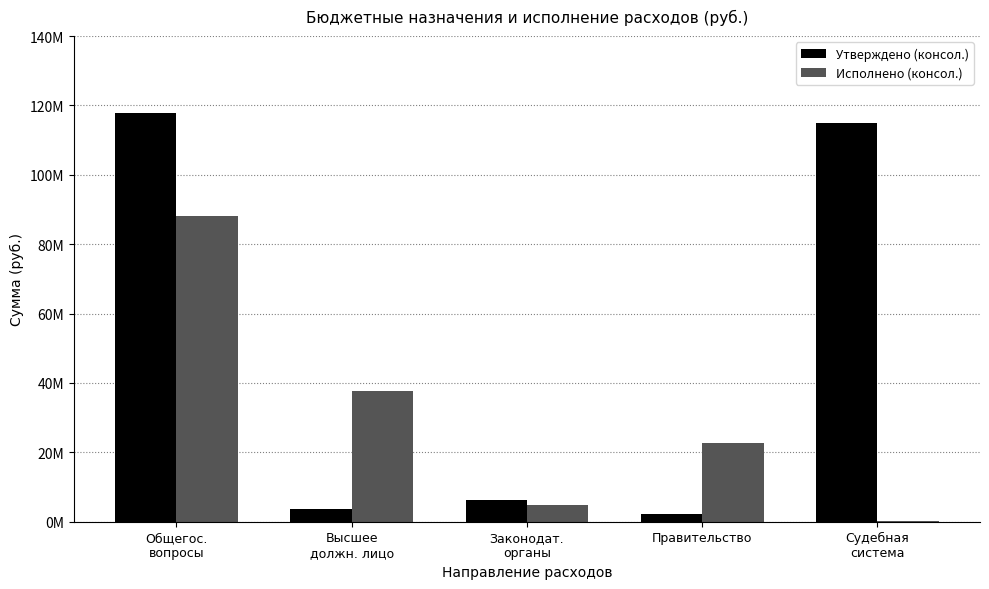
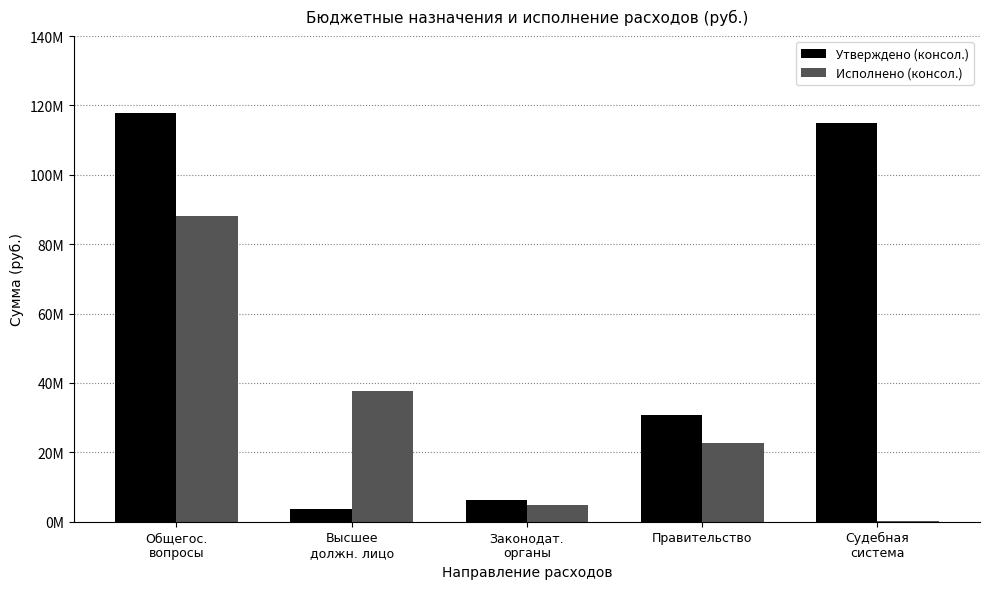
Утверждено (консол.), Правительство: 2000000 -> 31000000
